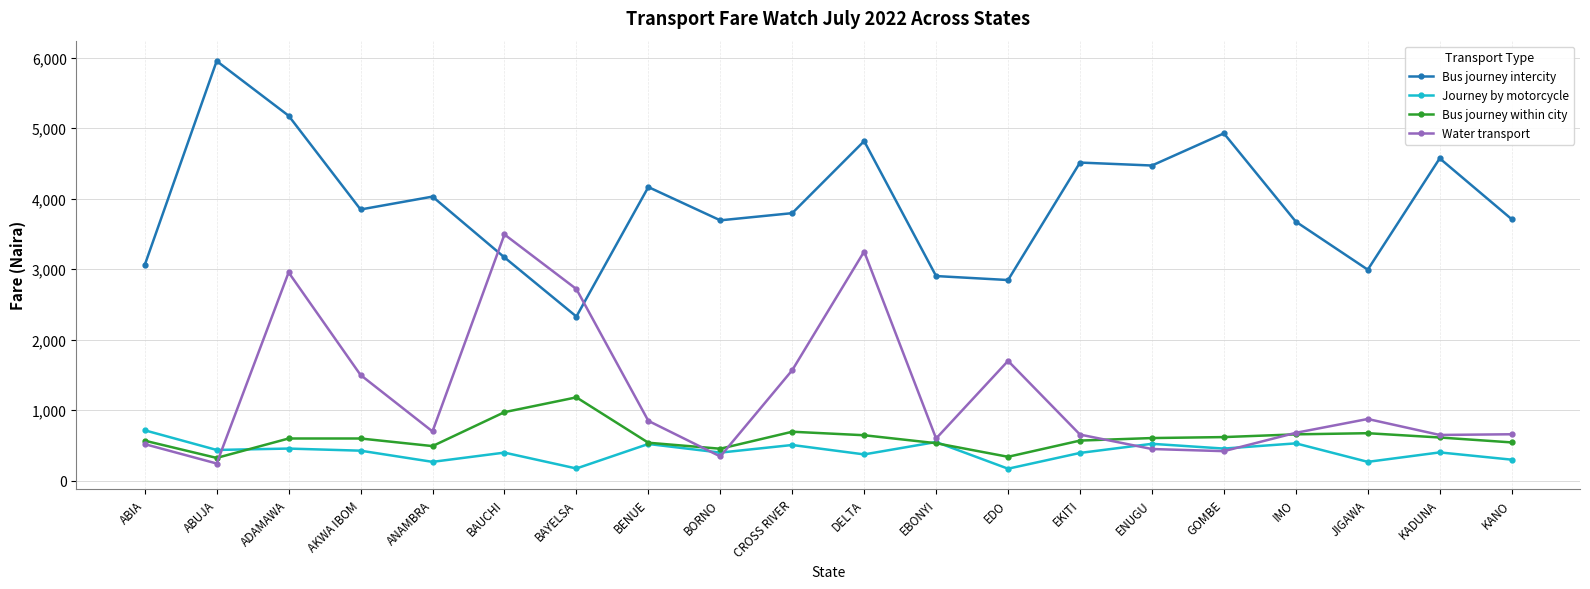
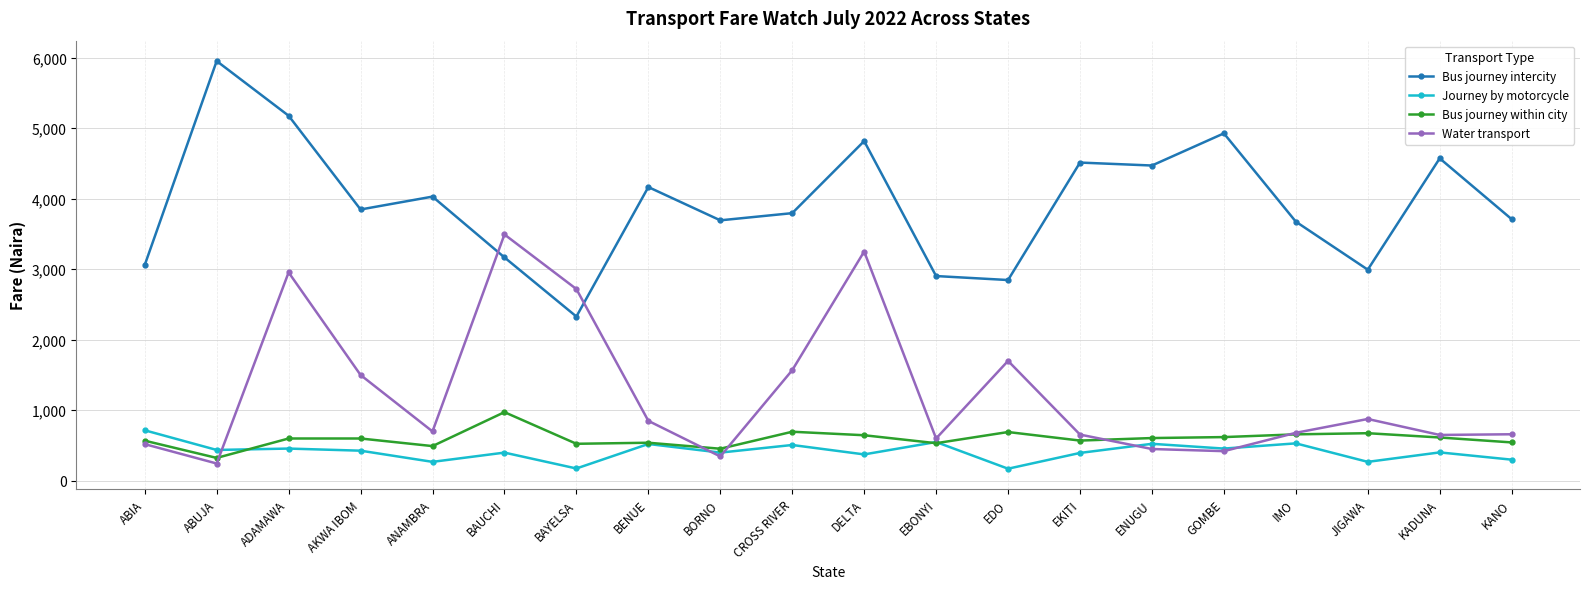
Bus journey within city, BAYELSA: 1,200 -> 500
Bus journey within city, EDO: 300 -> 700
